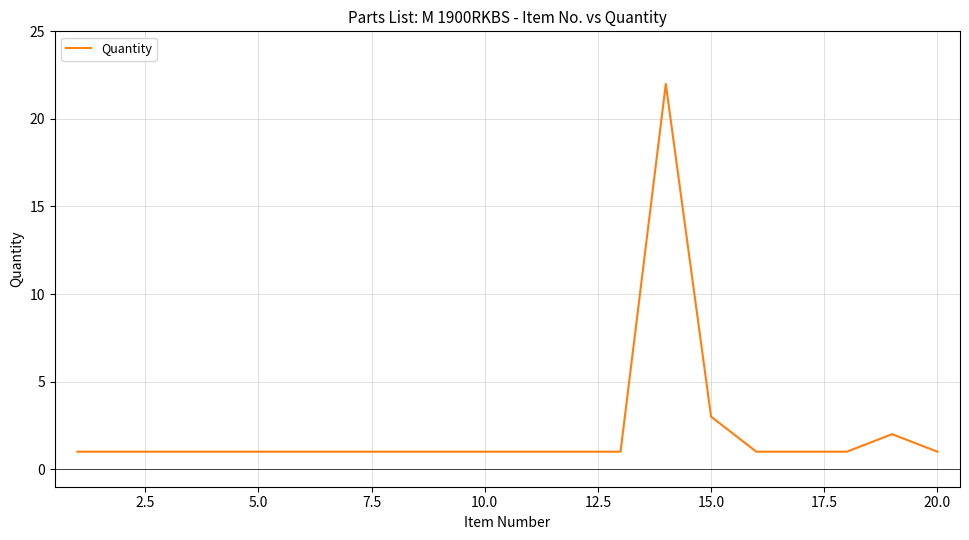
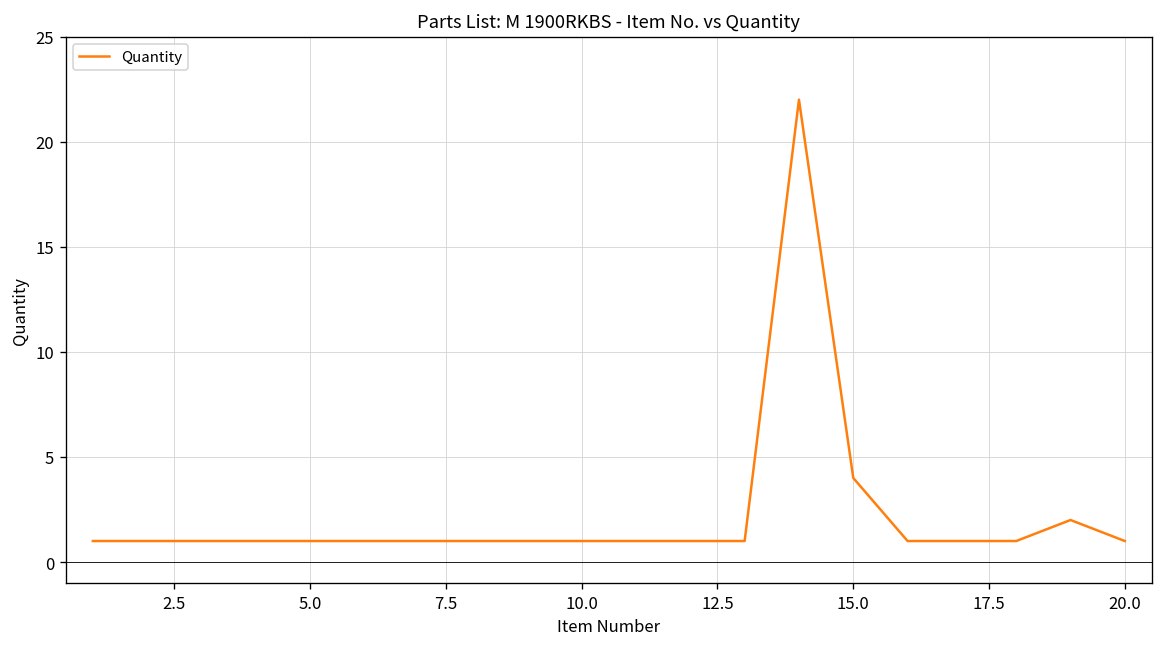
15.0: 3 -> 4
